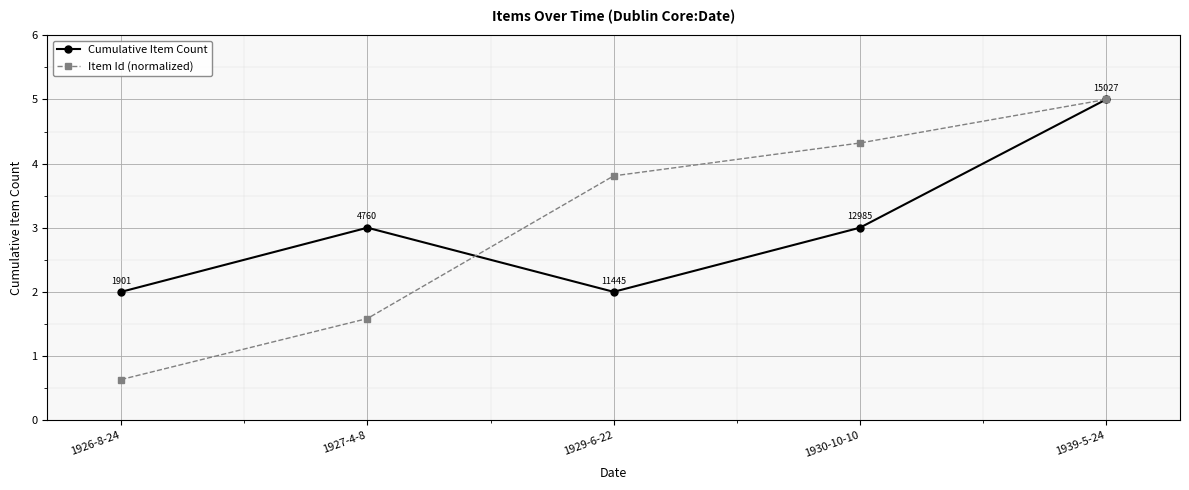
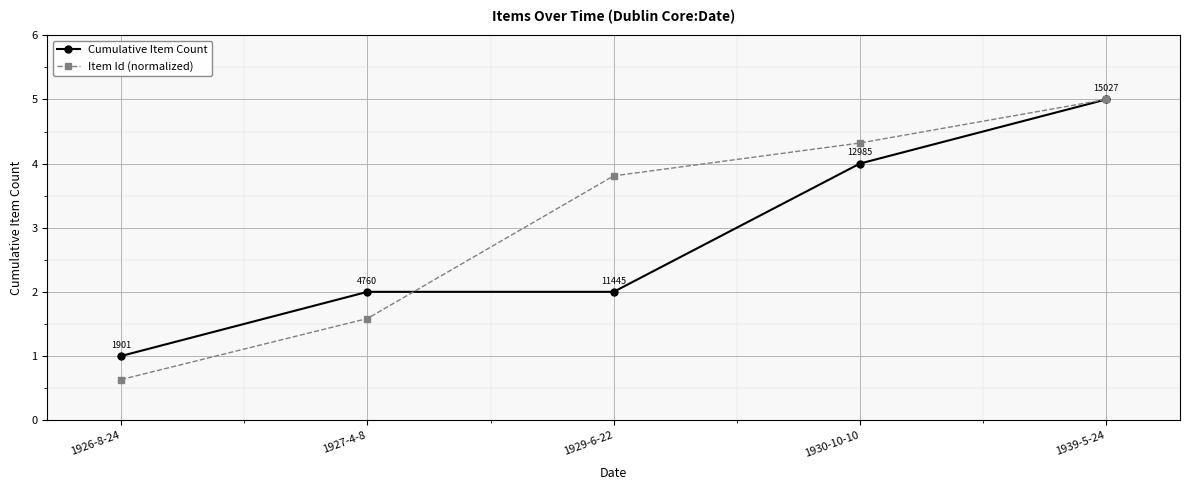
Cumulative Item Count, 1926-8-24: 2 -> 1
Cumulative Item Count, 1927-4-8: 3 -> 2
Cumulative Item Count, 1930-10-10: 3 -> 4
